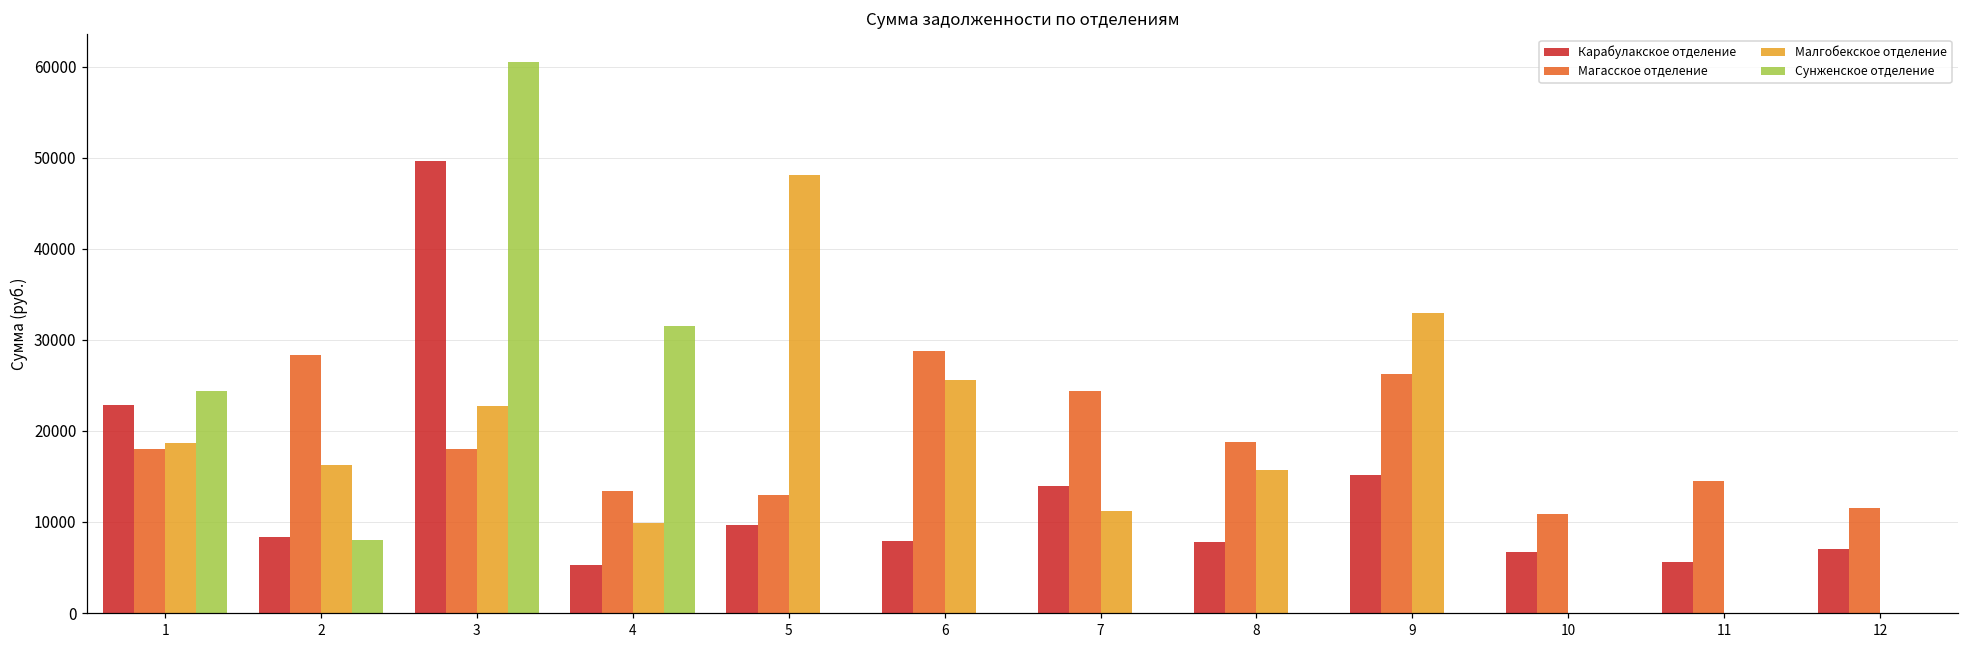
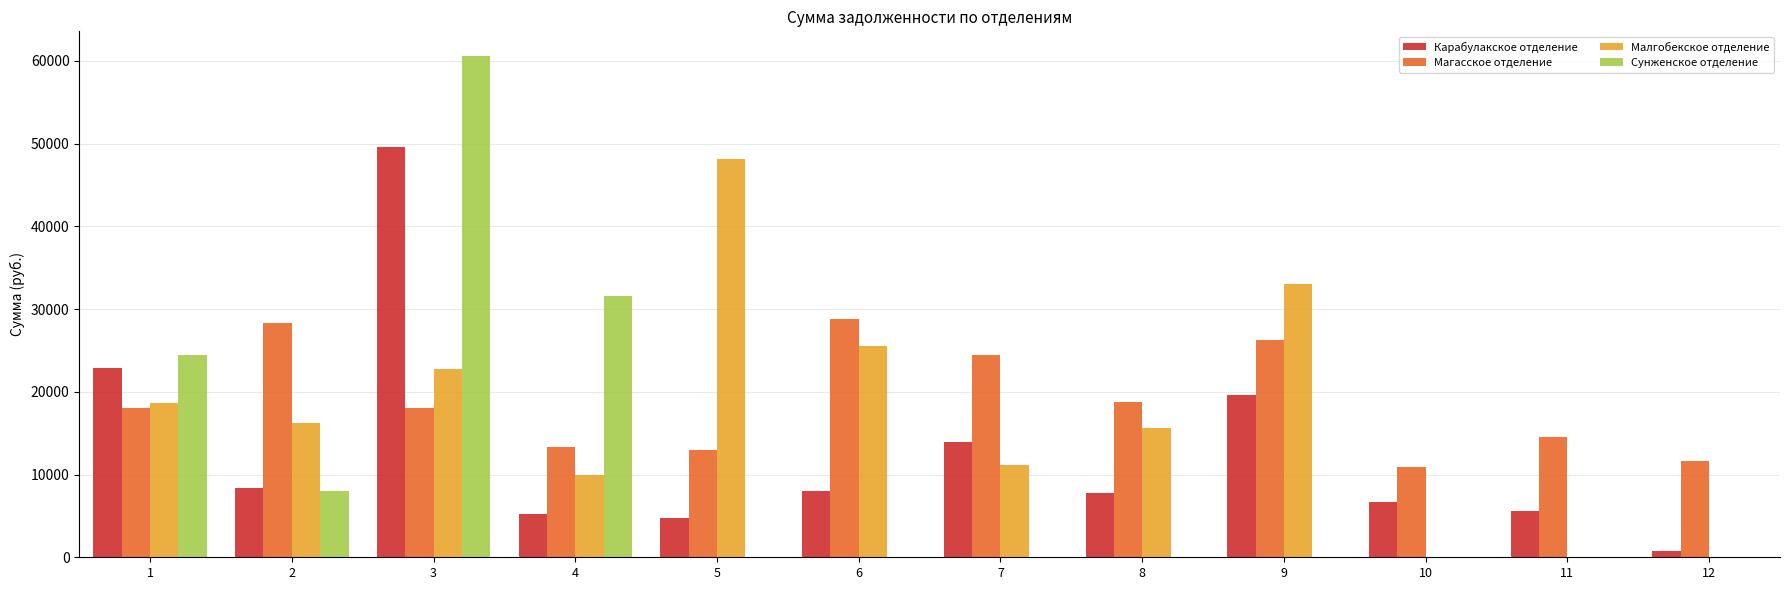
Карабулакское отделение, 5: 10000 -> 5000
Карабулакское отделение, 9: 15000 -> 20000
Карабулакское отделение, 12: 7000 -> 1000
